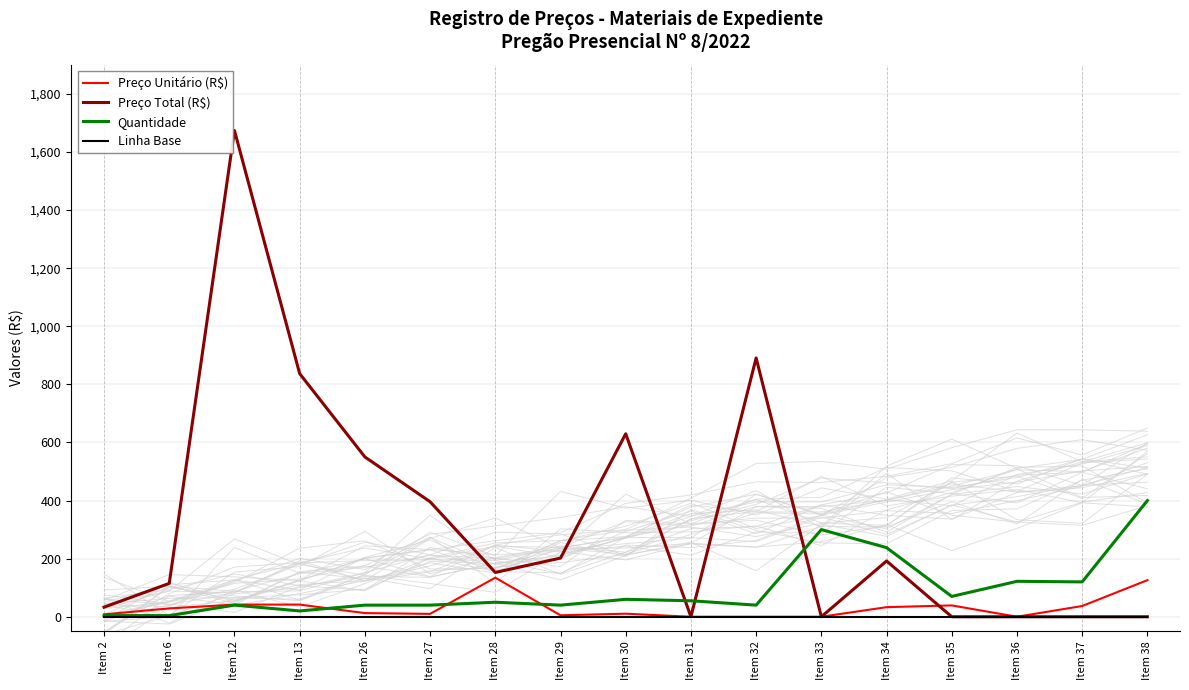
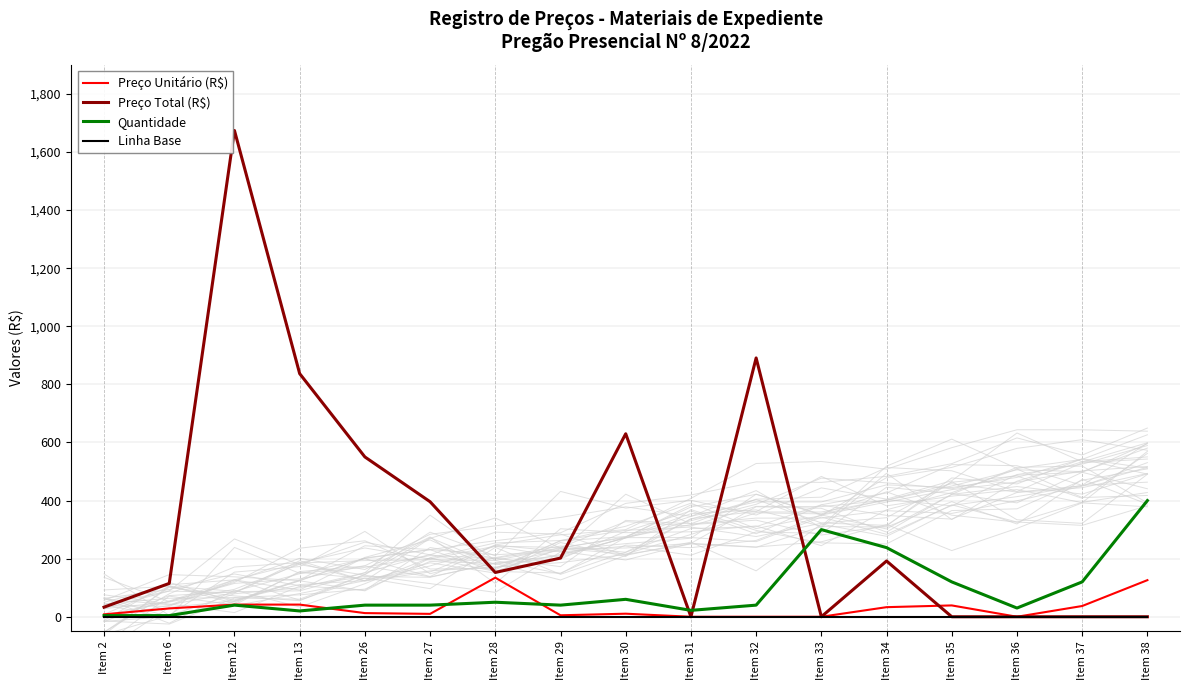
Quantidade, Item 31: 60 -> 20
Quantidade, Item 35: 70 -> 120
Quantidade, Item 36: 120 -> 30
